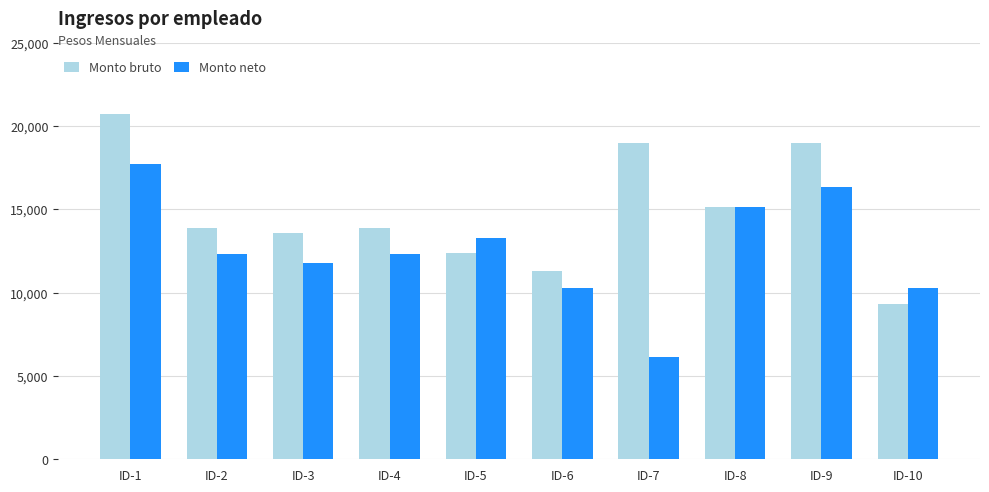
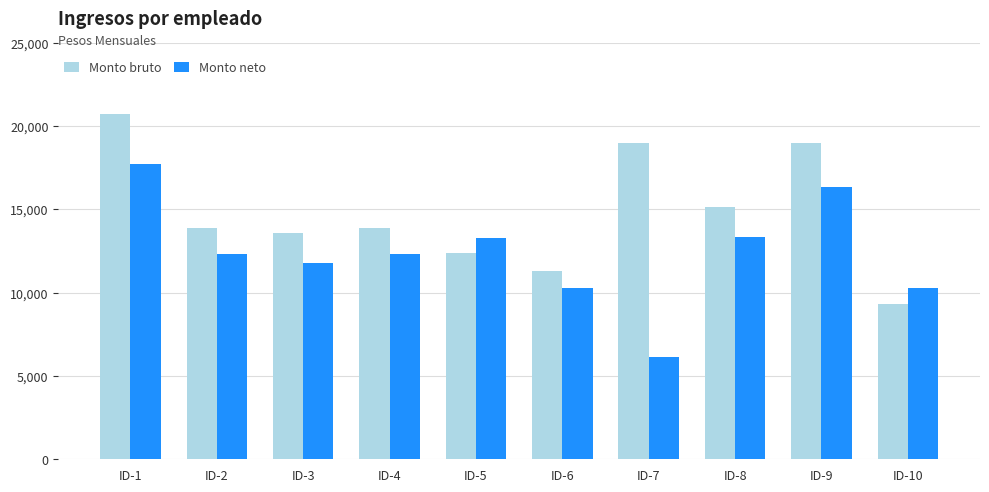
Monto neto, ID-8: 15,100 -> 13,300
